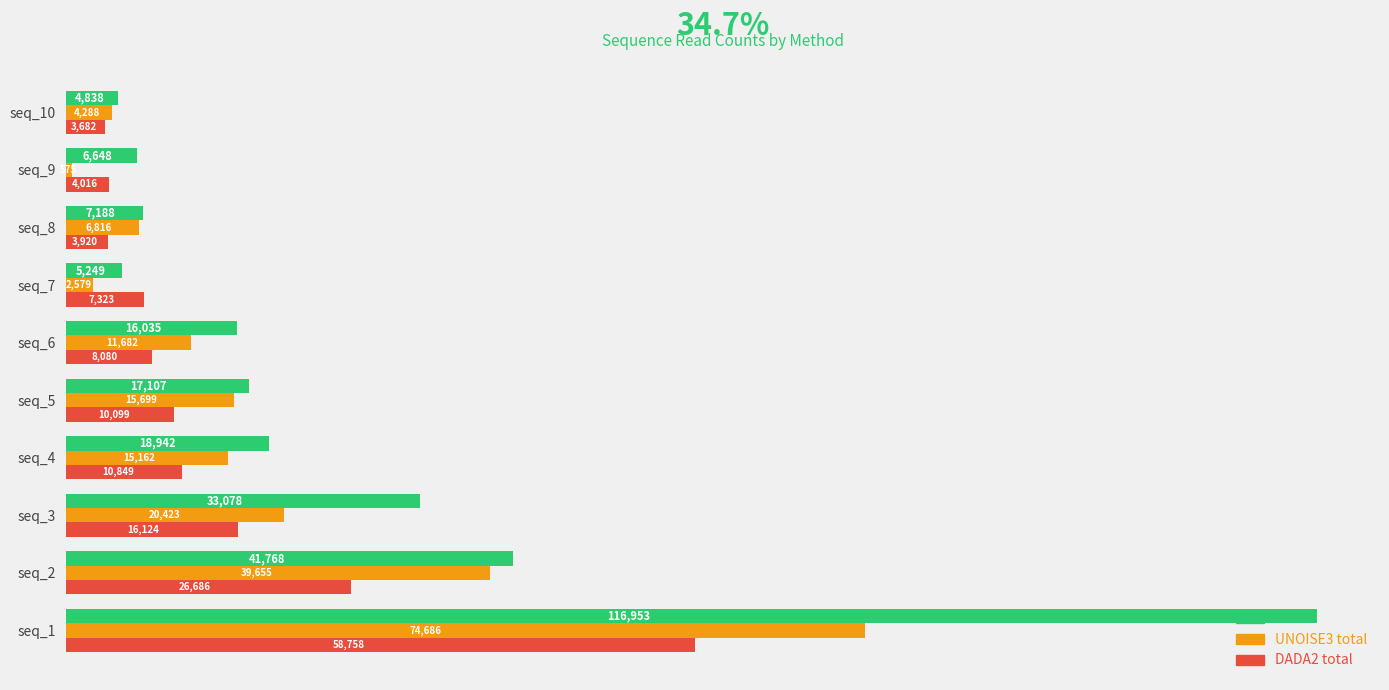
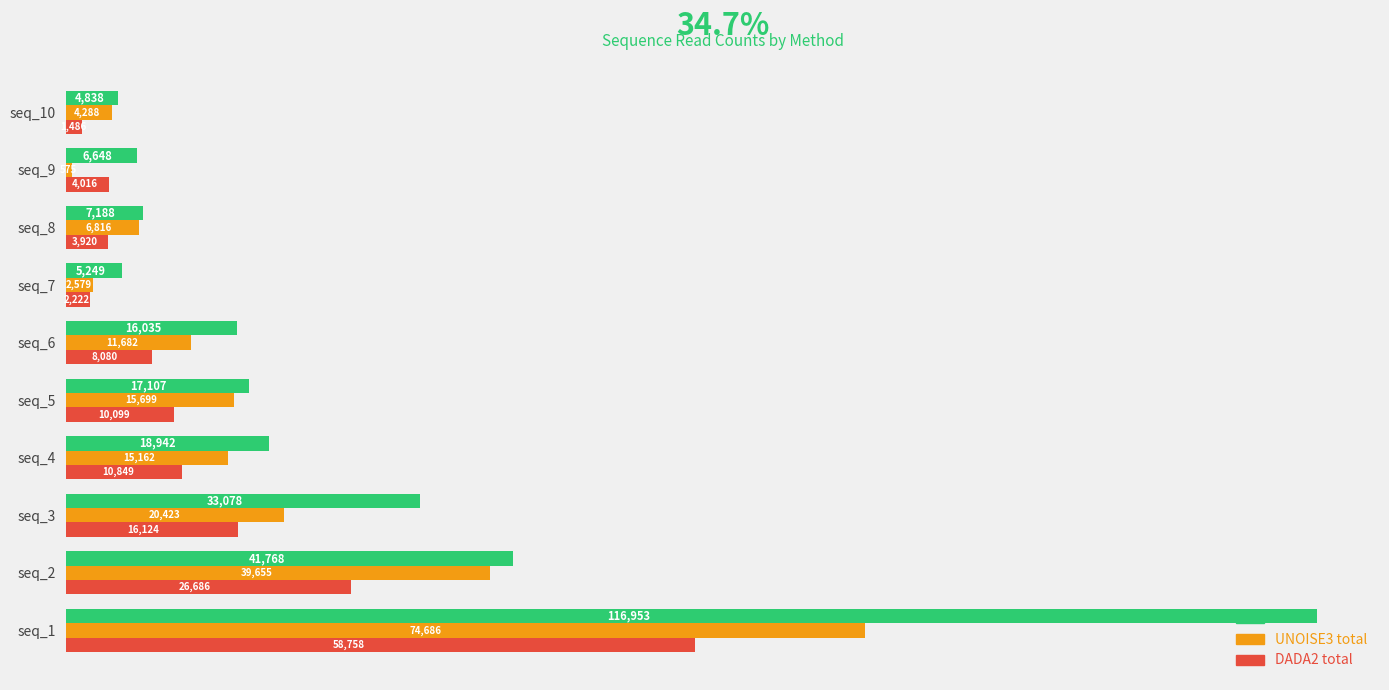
DADA2 total, seq_10: 3,682 -> 1,486
DADA2 total, seq_7: 7,323 -> 2,222
